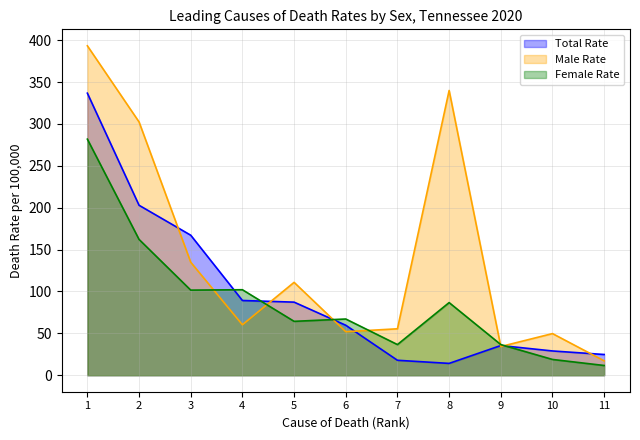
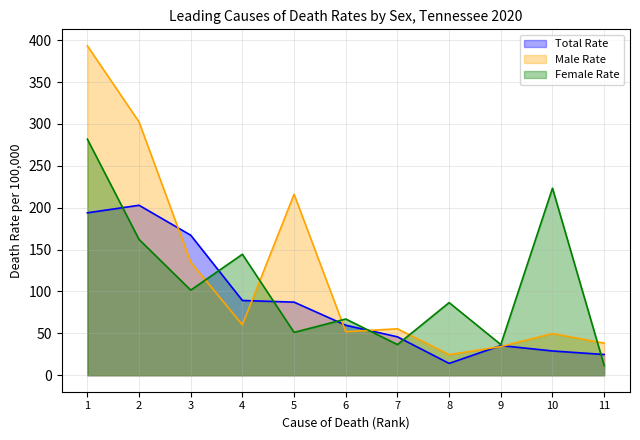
Total Rate, 1: 340 -> 190
Female Rate, 4: 100 -> 140
Male Rate, 5: 110 -> 220
Female Rate, 5: 60 -> 50
Total Rate, 7: 20 -> 50
Male Rate, 8: 340 -> 20
Female Rate, 10: 20 -> 220
Male Rate, 11: 20 -> 40
